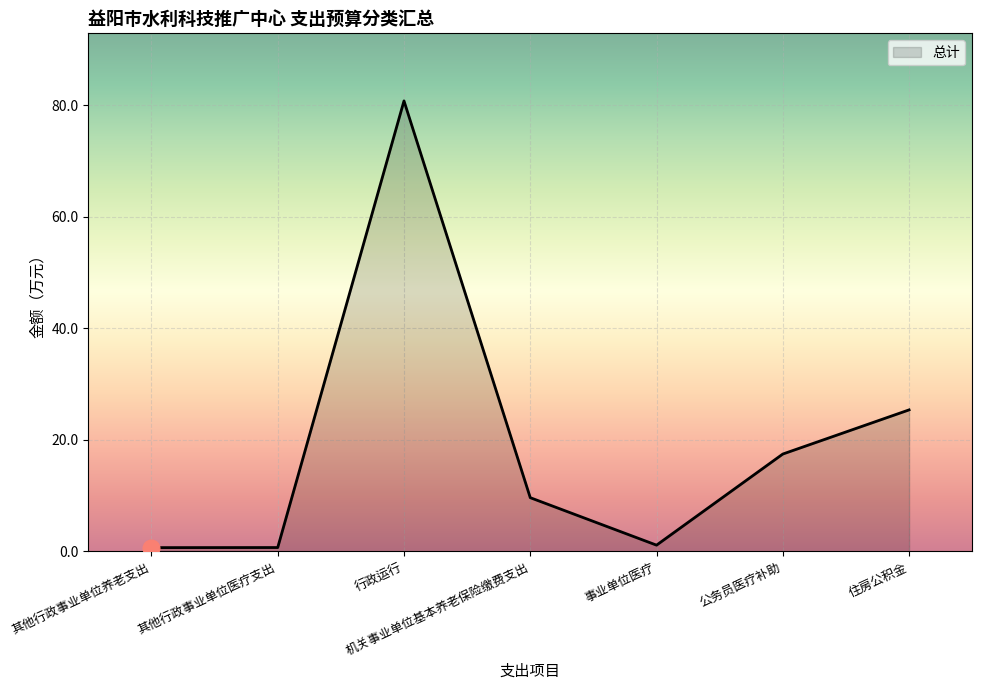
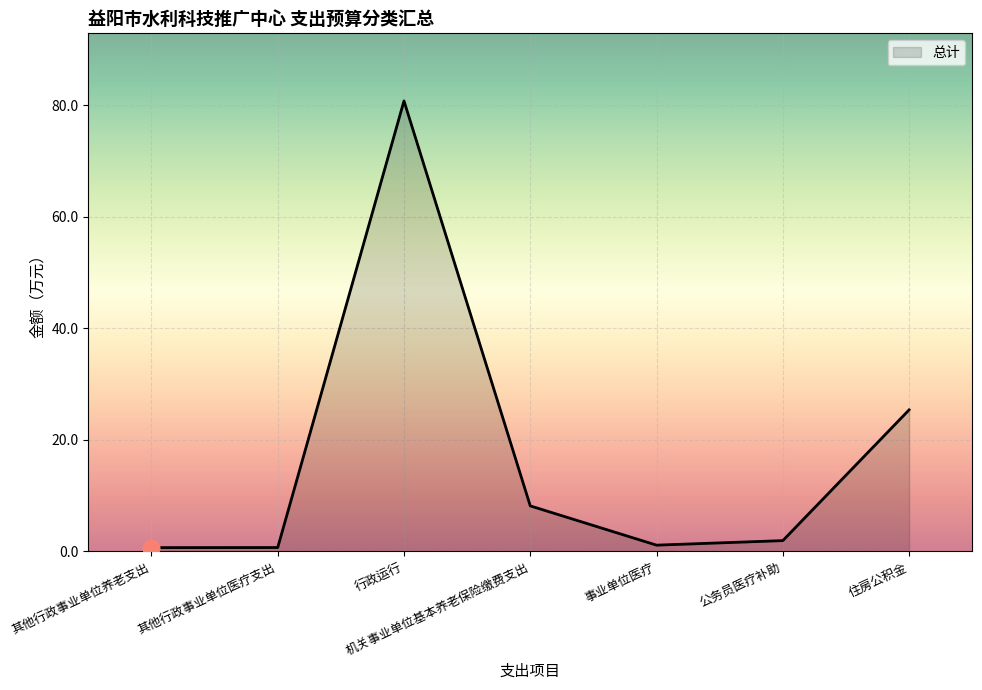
总计, 机关事业单位基本养老保险缴费支出: 10 -> 8
总计, 公务员医疗补助: 17 -> 2
